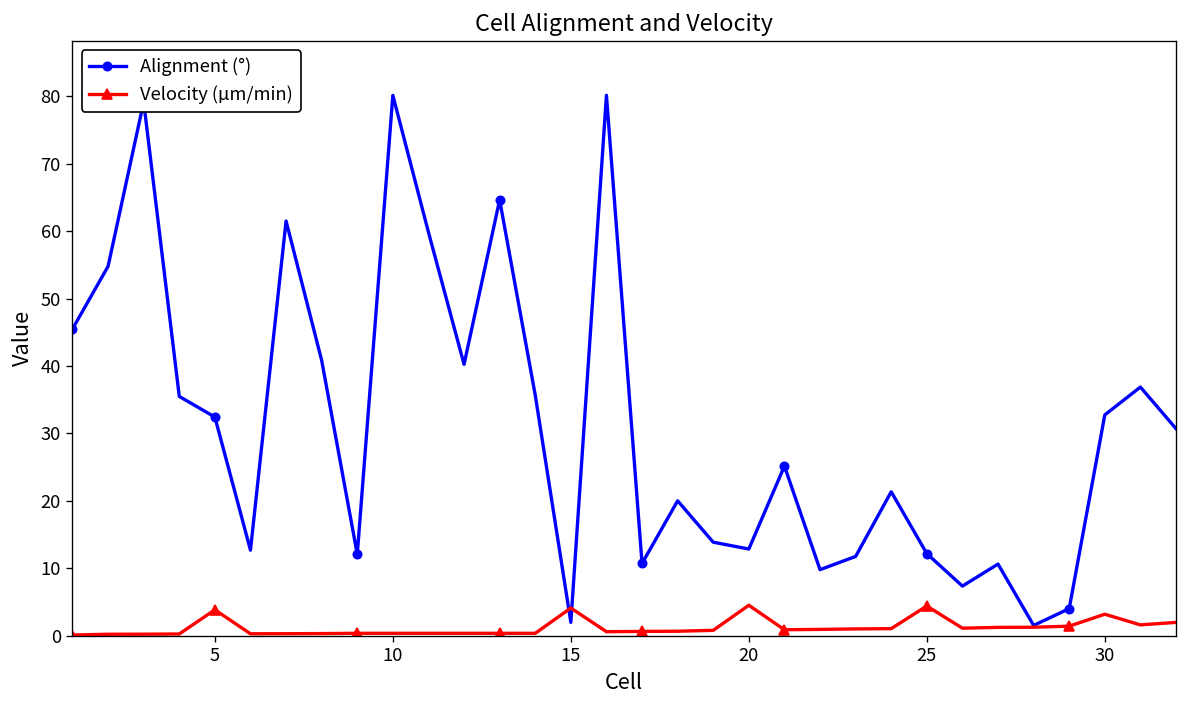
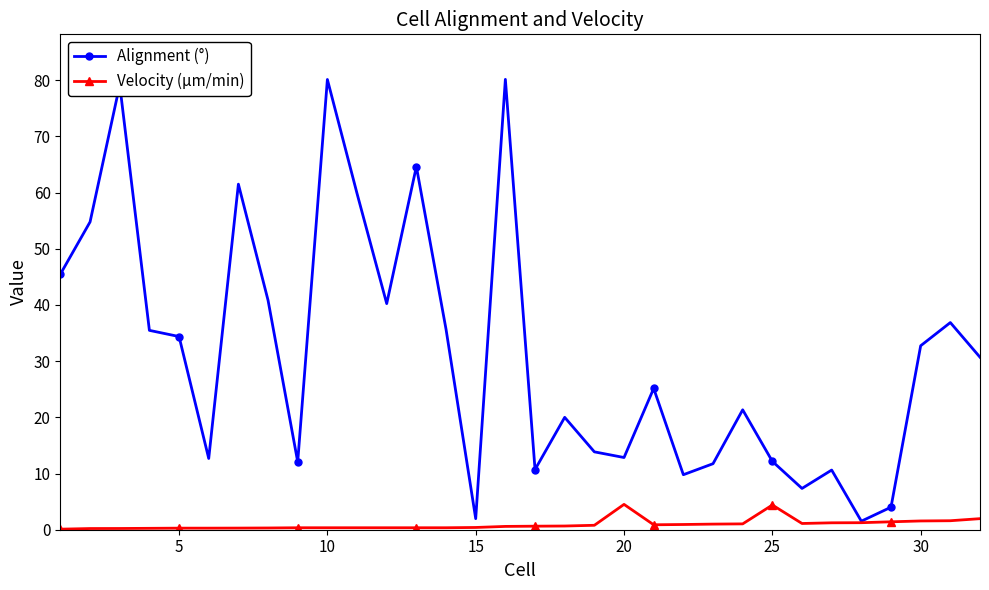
Alignment (°), 5: 32 -> 34
Velocity (µm/min), 5: 4 -> 0
Velocity (µm/min), 15: 4 -> 0
Velocity (µm/min), 30: 3 -> 2
